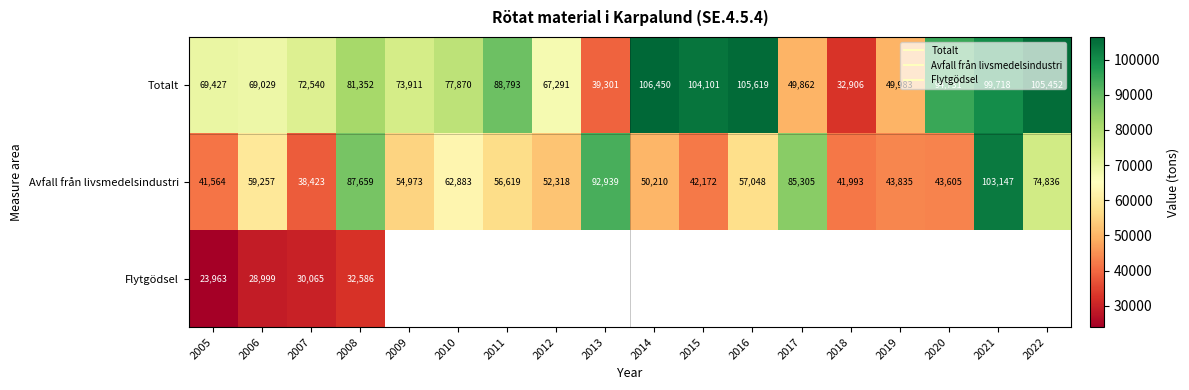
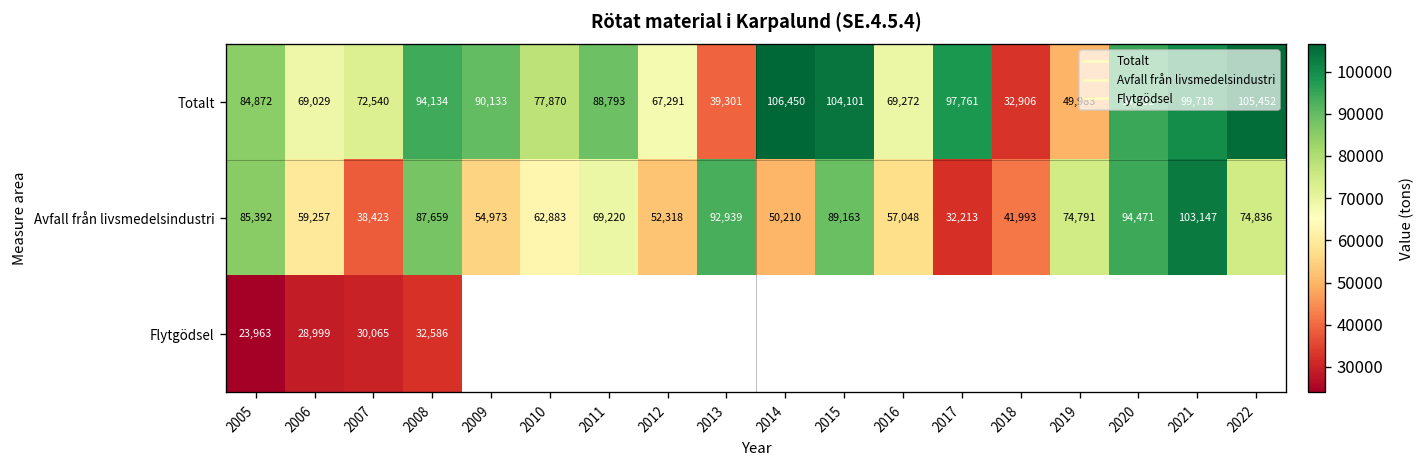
Totalt, 2005: 69,427 -> 84,872
Totalt, 2008: 81,352 -> 94,134
Totalt, 2009: 73,911 -> 90,133
Totalt, 2016: 105,619 -> 69,272
Totalt, 2017: 49,862 -> 97,761
Avfall från livsmedelsindustri, 2005: 41,564 -> 85,392
Avfall från livsmedelsindustri, 2011: 56,619 -> 69,220
Avfall från livsmedelsindustri, 2015: 42,172 -> 89,163
Avfall från livsmedelsindustri, 2017: 85,305 -> 32,213
Avfall från livsmedelsindustri, 2019: 43,835 -> 74,791
Avfall från livsmedelsindustri, 2020: 43,605 -> 94,471
